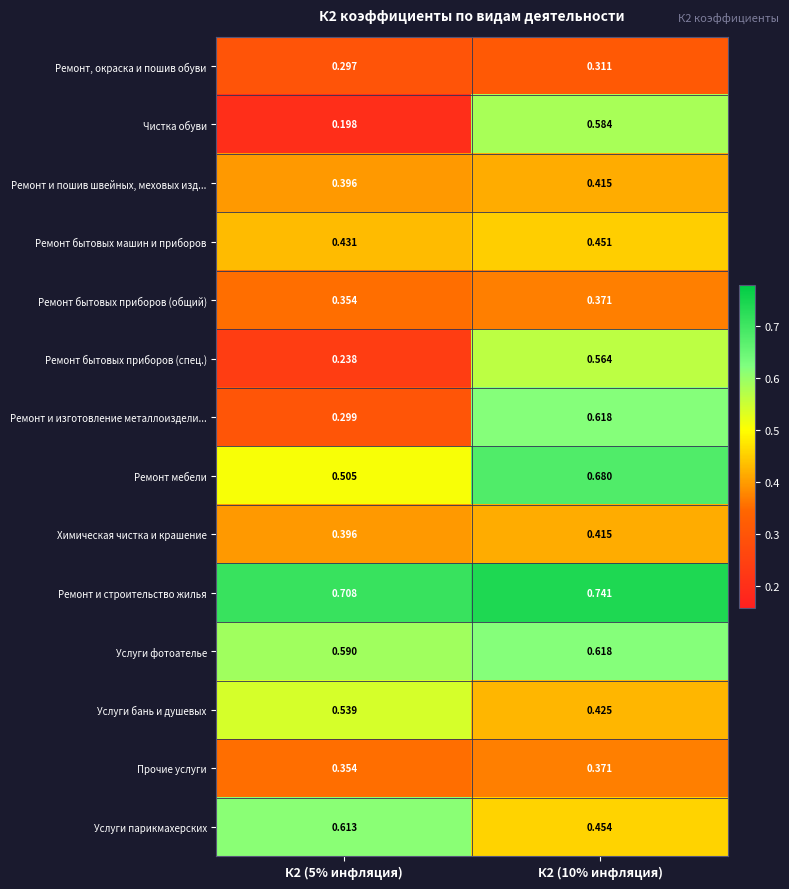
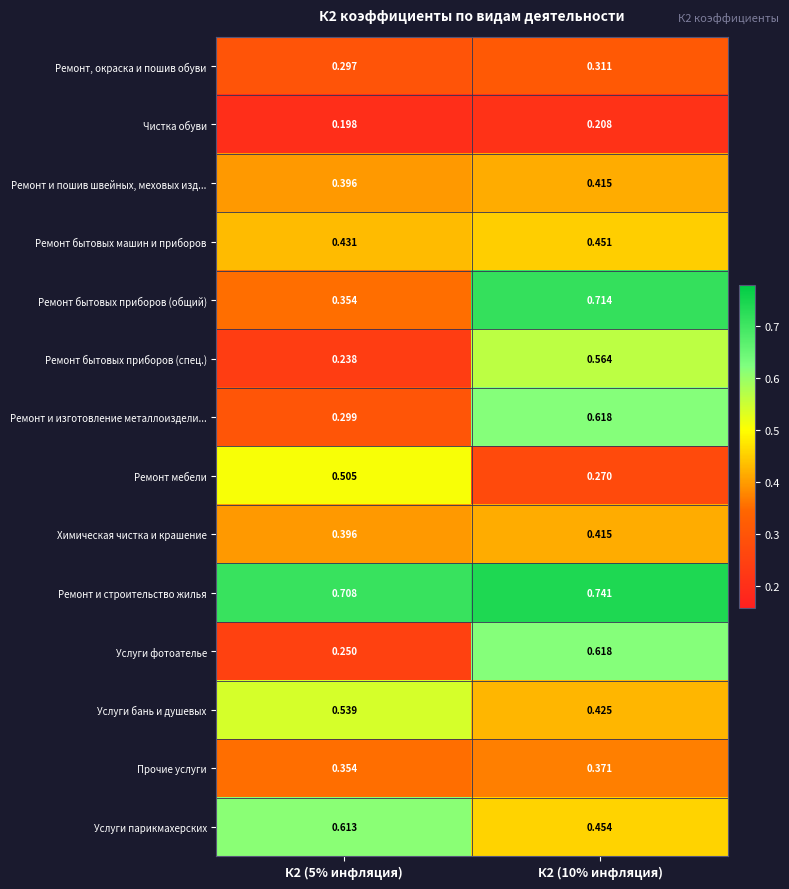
Чистка обуви, К2 (10% инфляция): 0.584 -> 0.208
Ремонт бытовых приборов (общий), К2 (10% инфляция): 0.371 -> 0.714
Ремонт мебели, К2 (10% инфляция): 0.680 -> 0.270
Услуги фотоателье, К2 (5% инфляция): 0.590 -> 0.250
